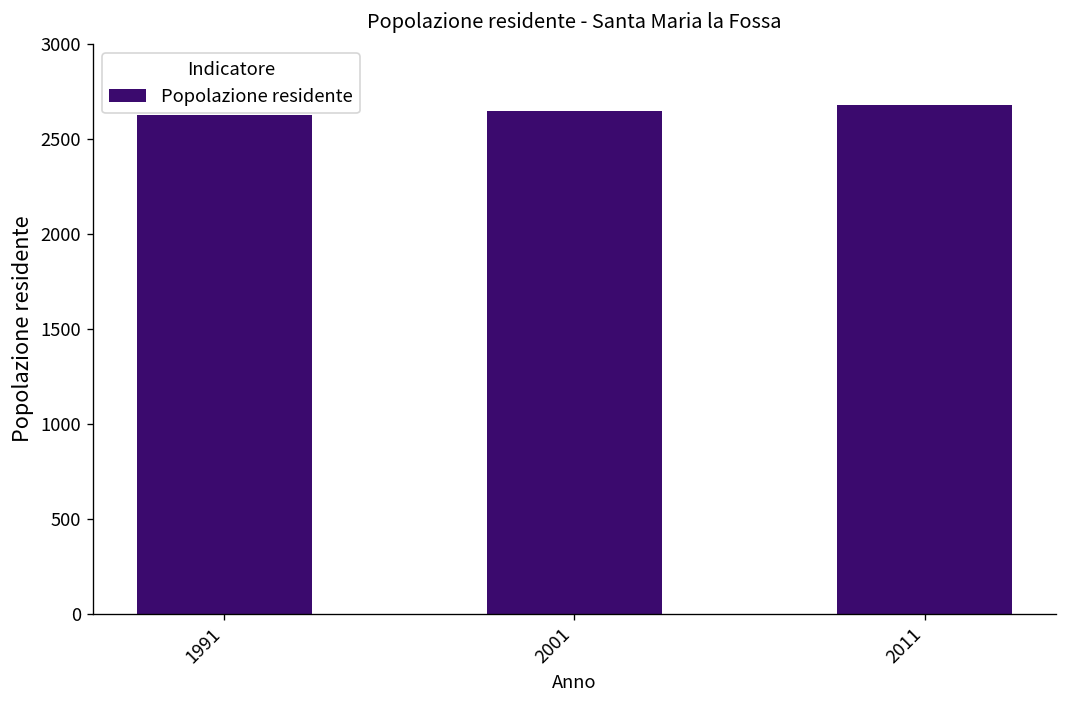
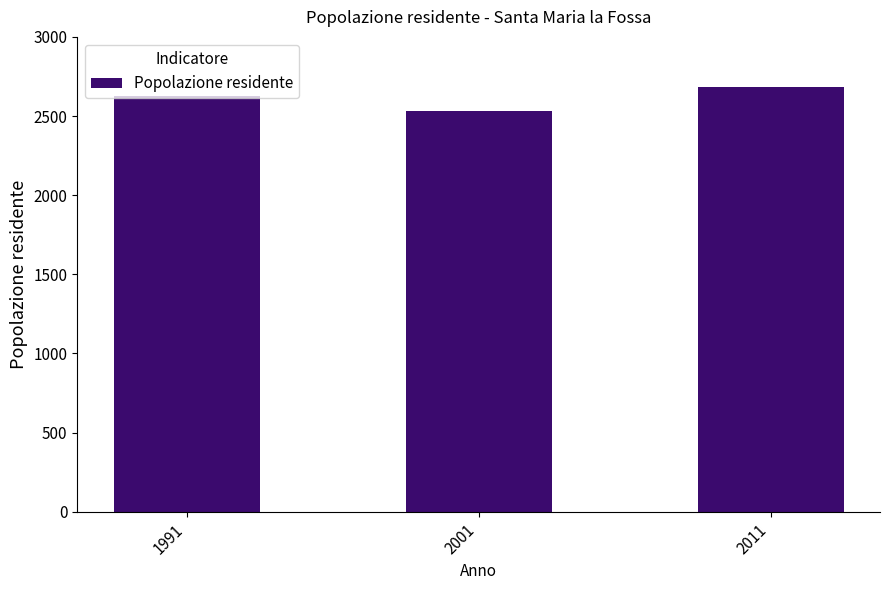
2001: 2650 -> 2530
